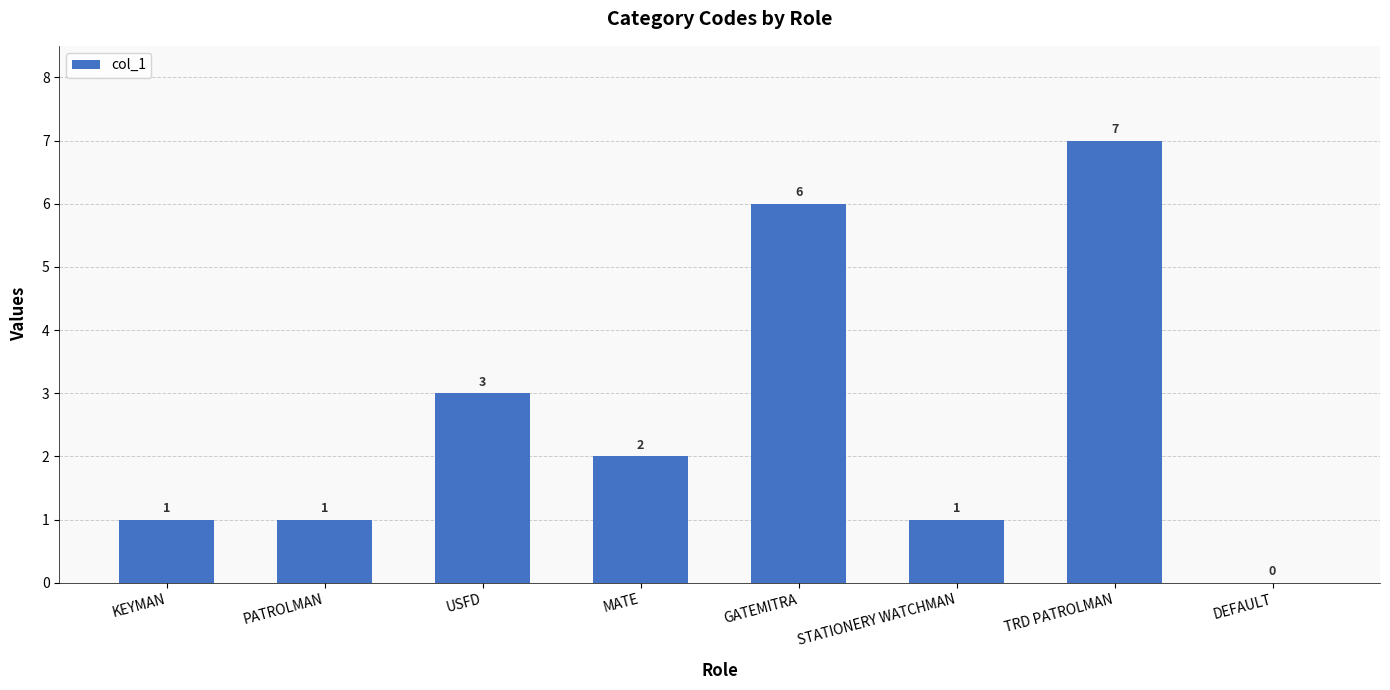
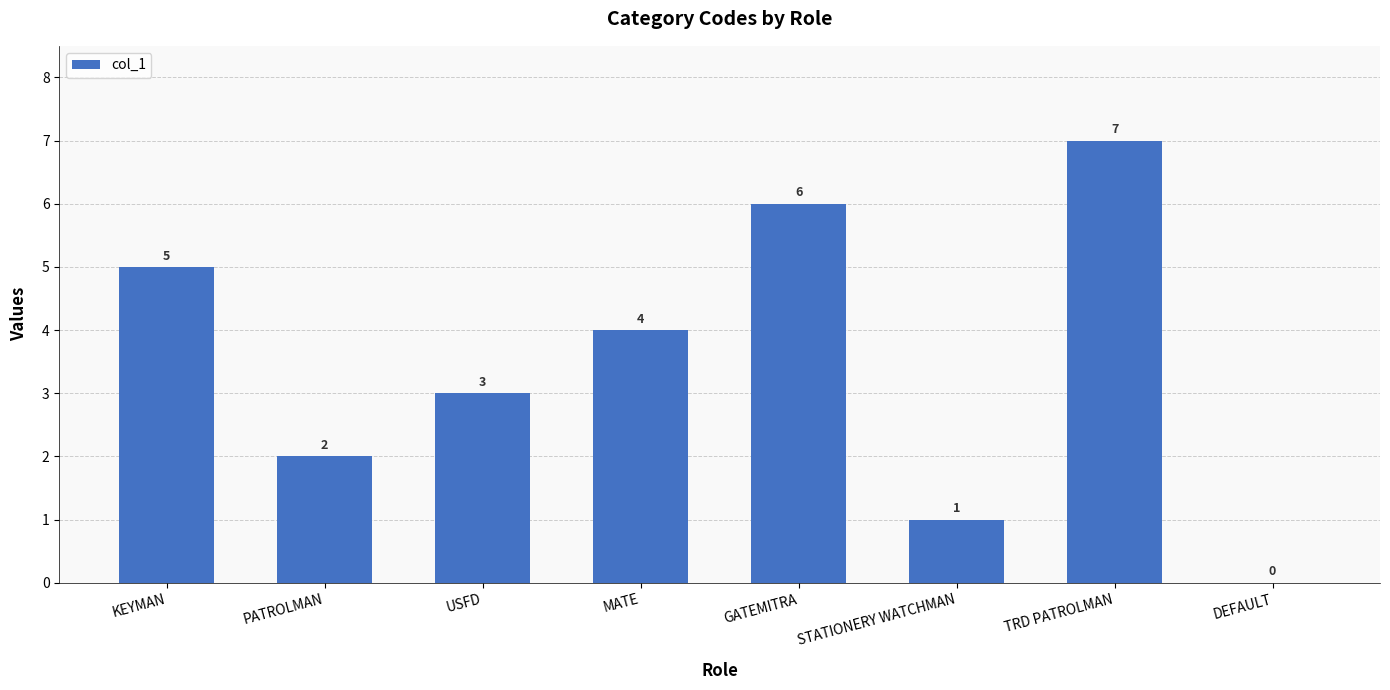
KEYMAN: 1 -> 5
PATROLMAN: 1 -> 2
MATE: 2 -> 4
